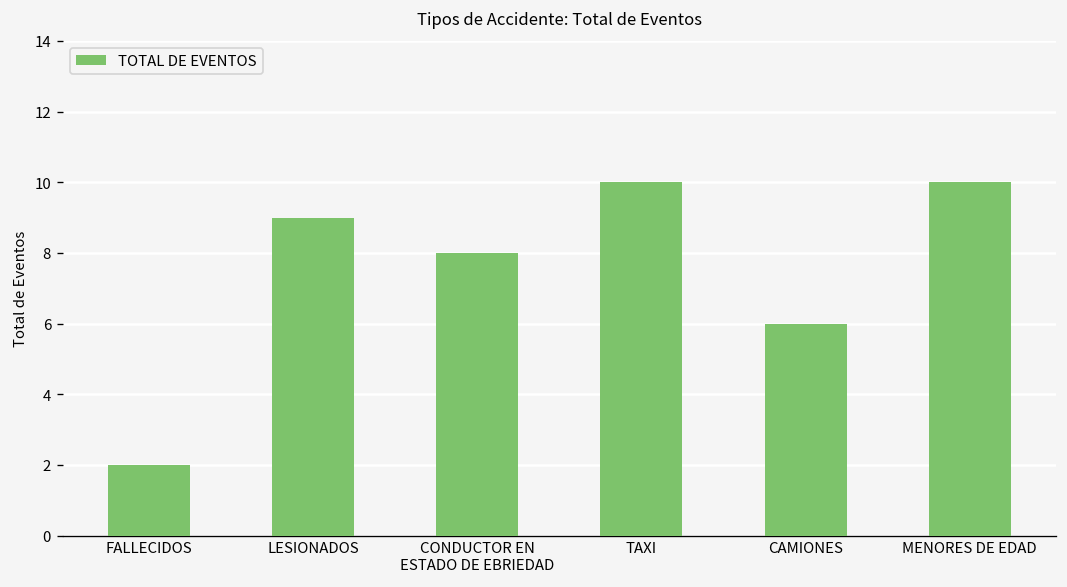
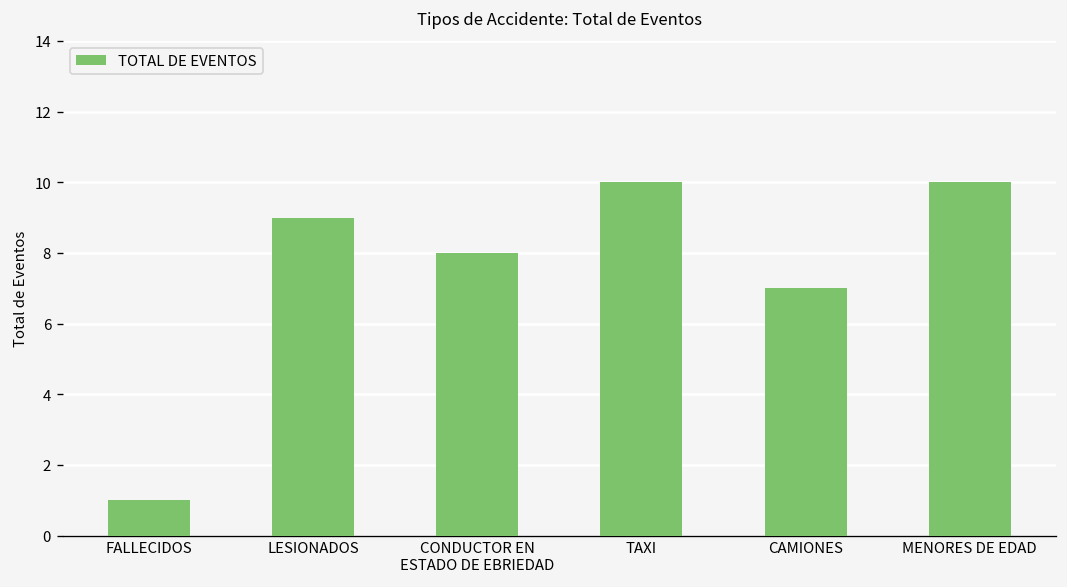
FALLECIDOS: 2 -> 1
CAMIONES: 6 -> 7
